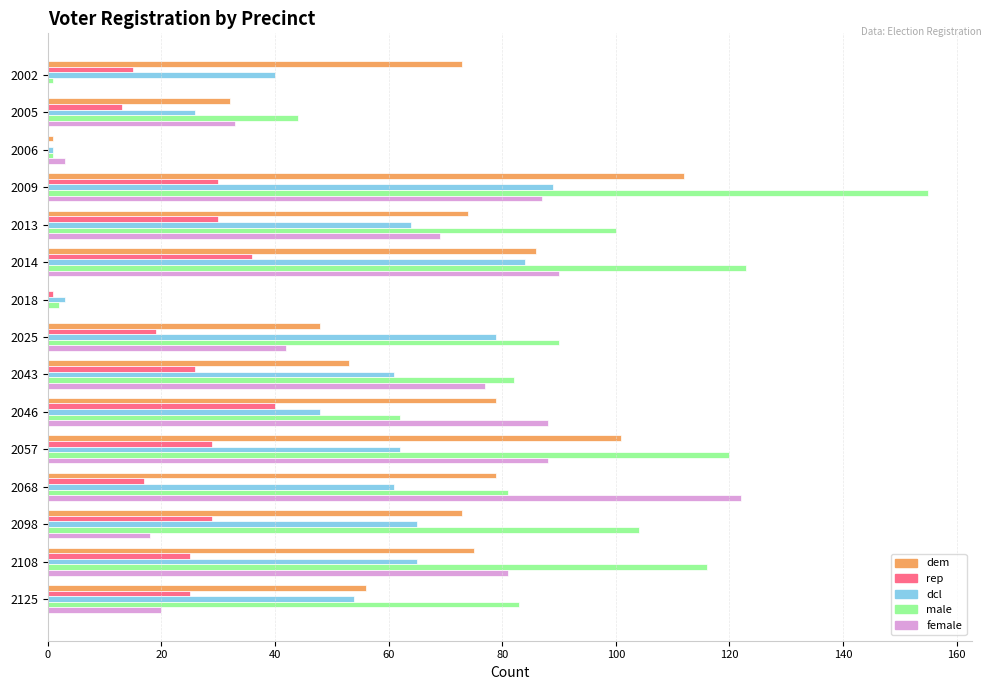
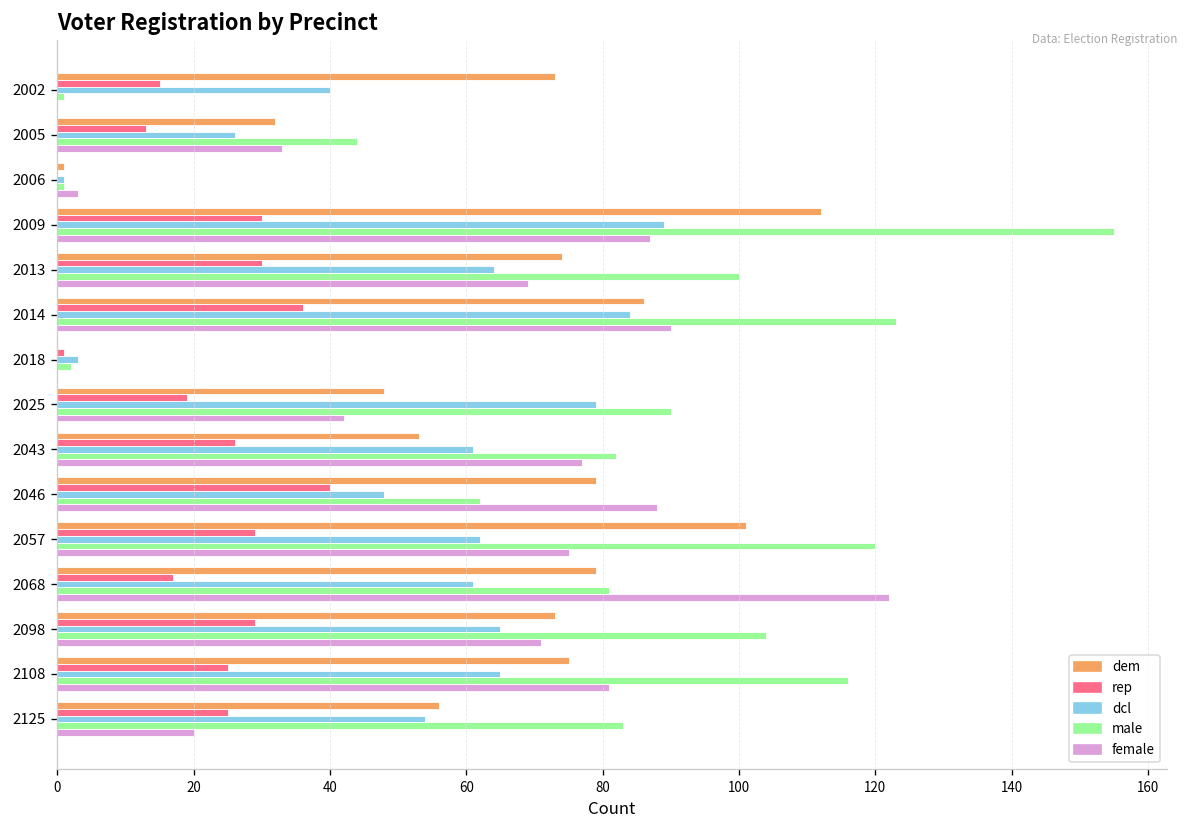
female, 2057: 88 -> 75
female, 2098: 18 -> 71
